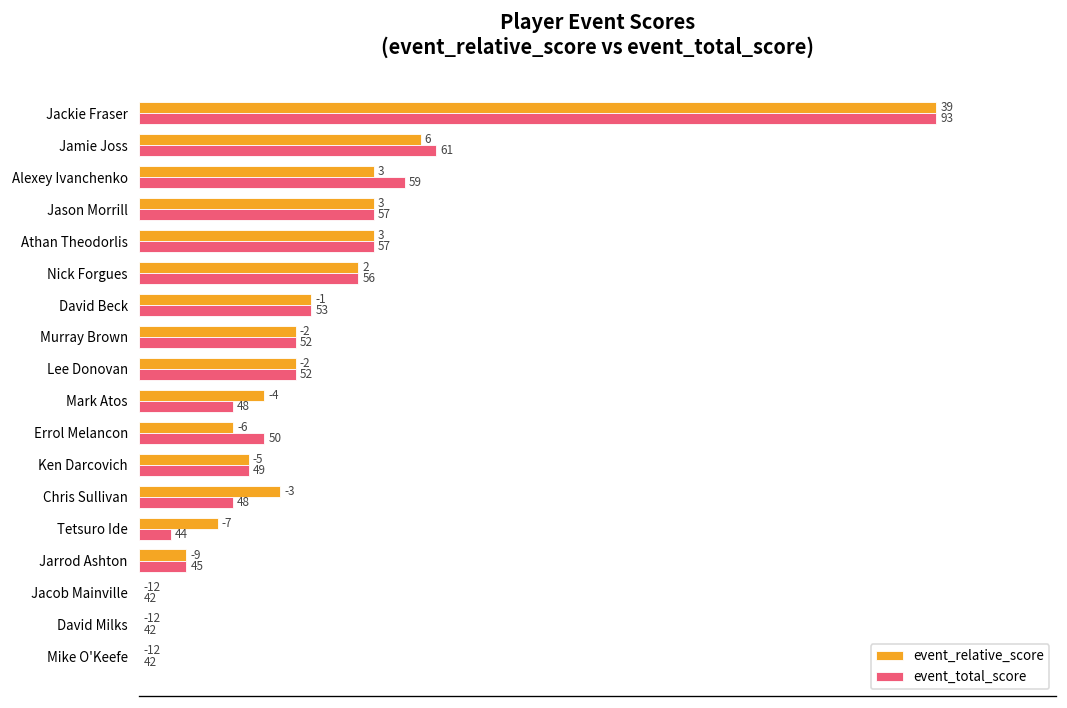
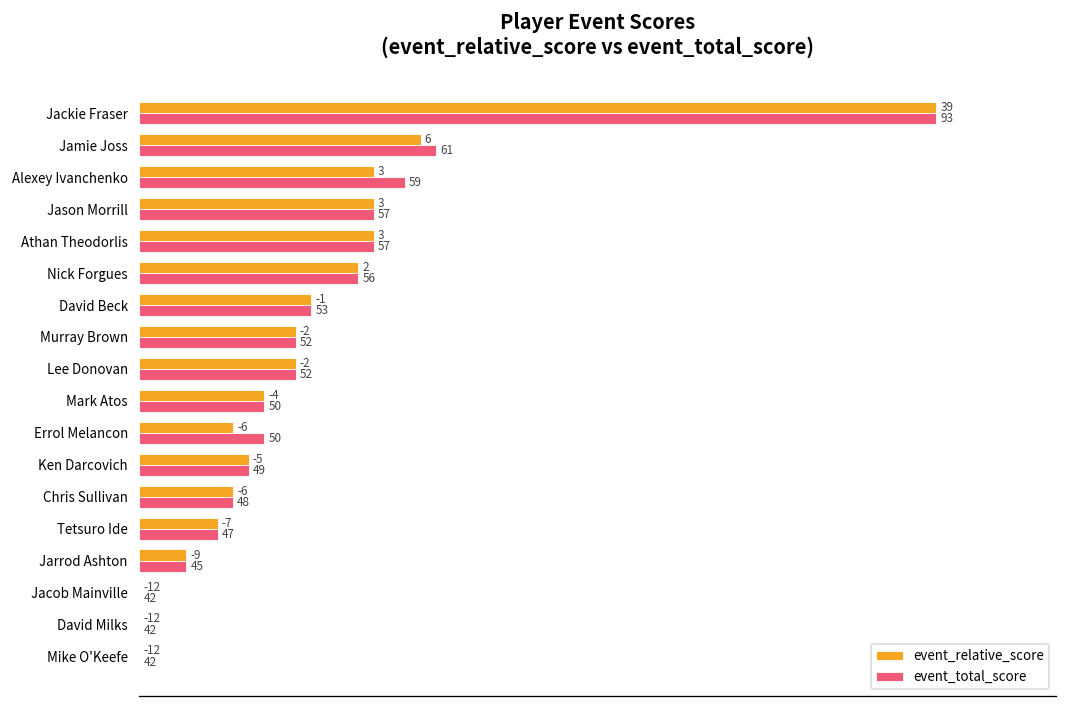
event_total_score, Mark Atos: 48 -> 50
event_relative_score, Chris Sullivan: -3 -> -6
event_total_score, Tetsuro Ide: 44 -> 47
